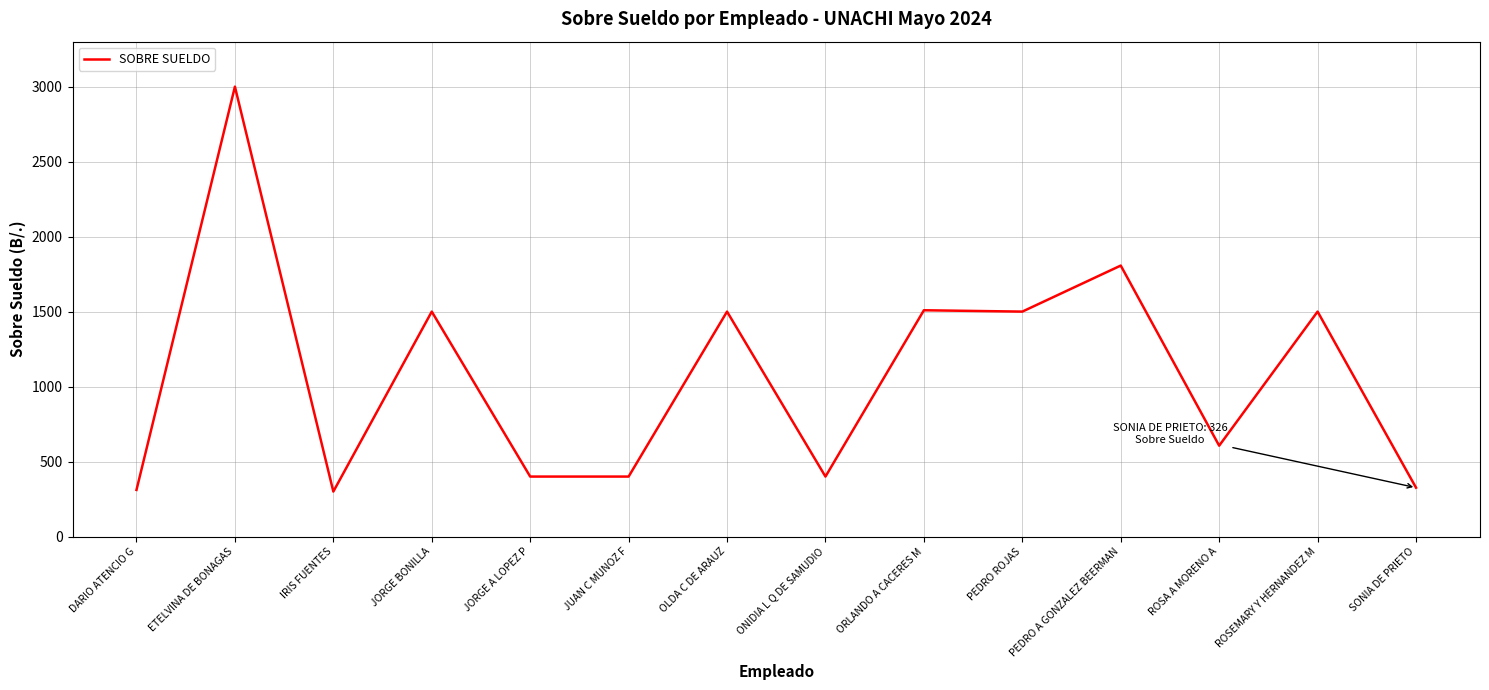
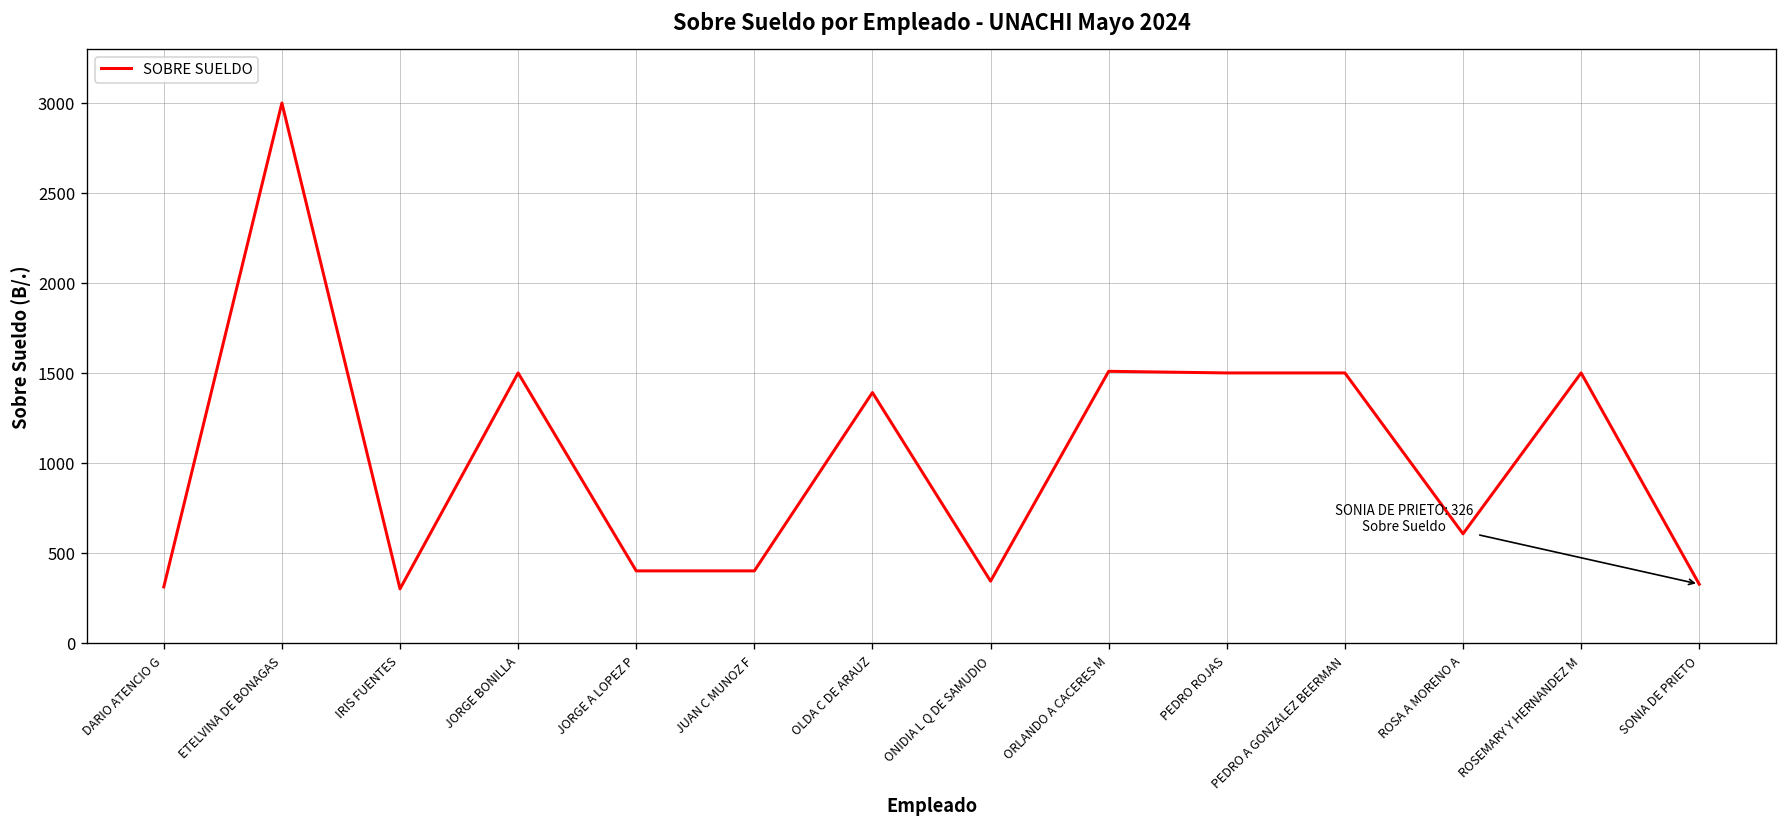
OLDA C DE ARAUZ: 1500 -> 1390
ONIDIA L Q DE SAMUDIO: 400 -> 340
PEDRO A GONZALEZ BEERMAN: 1810 -> 1500
